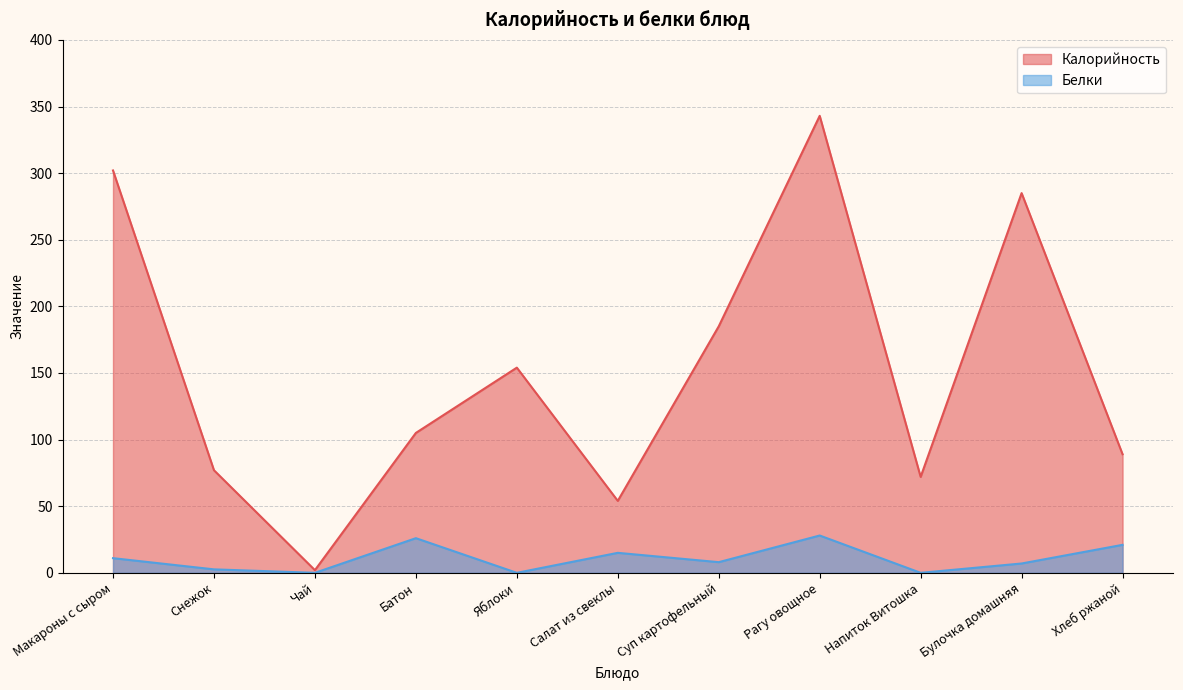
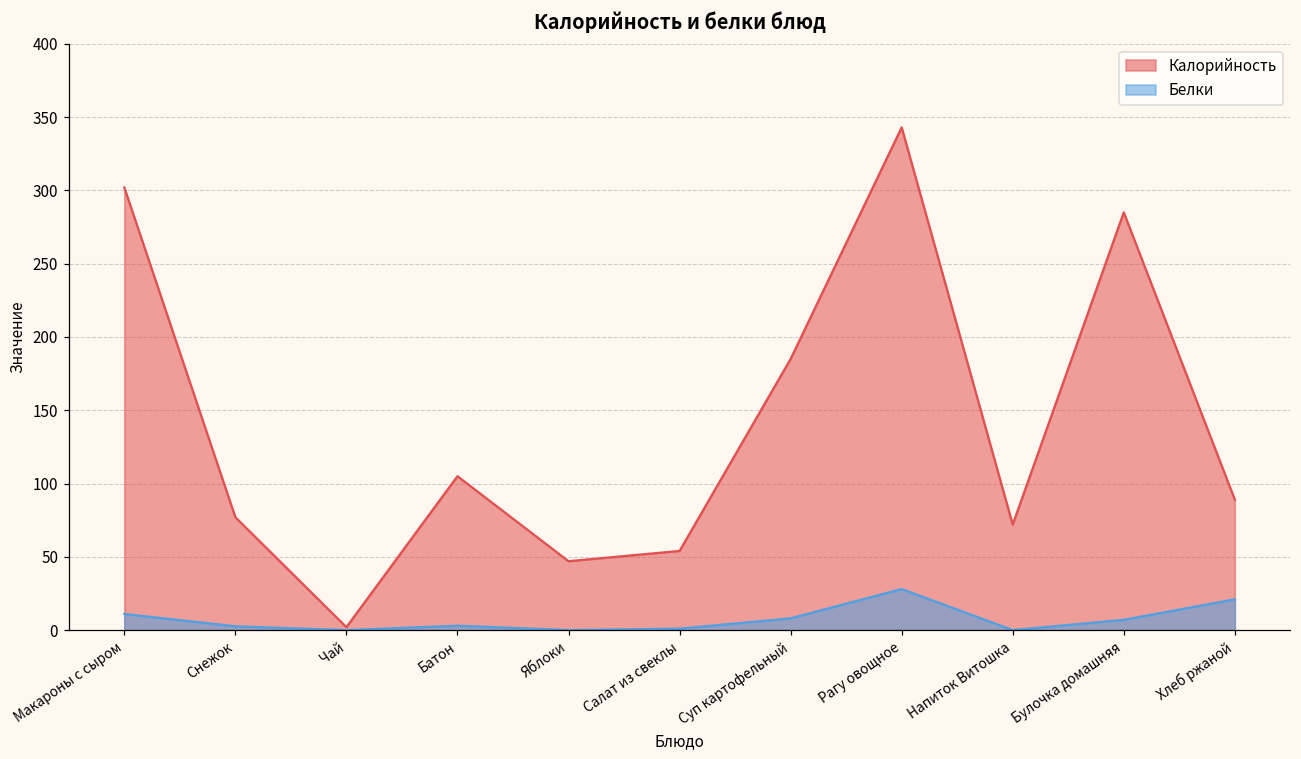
Белки, Батон: 26 -> 3
Калорийность, Яблоки: 154 -> 47
Белки, Салат из свеклы: 15 -> 1
